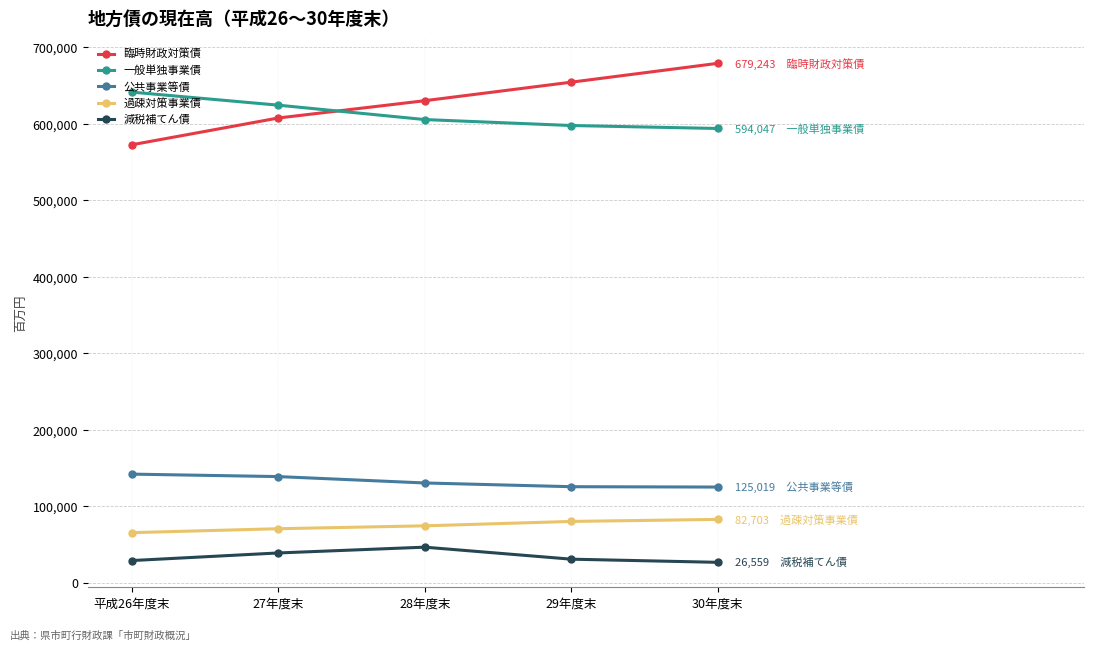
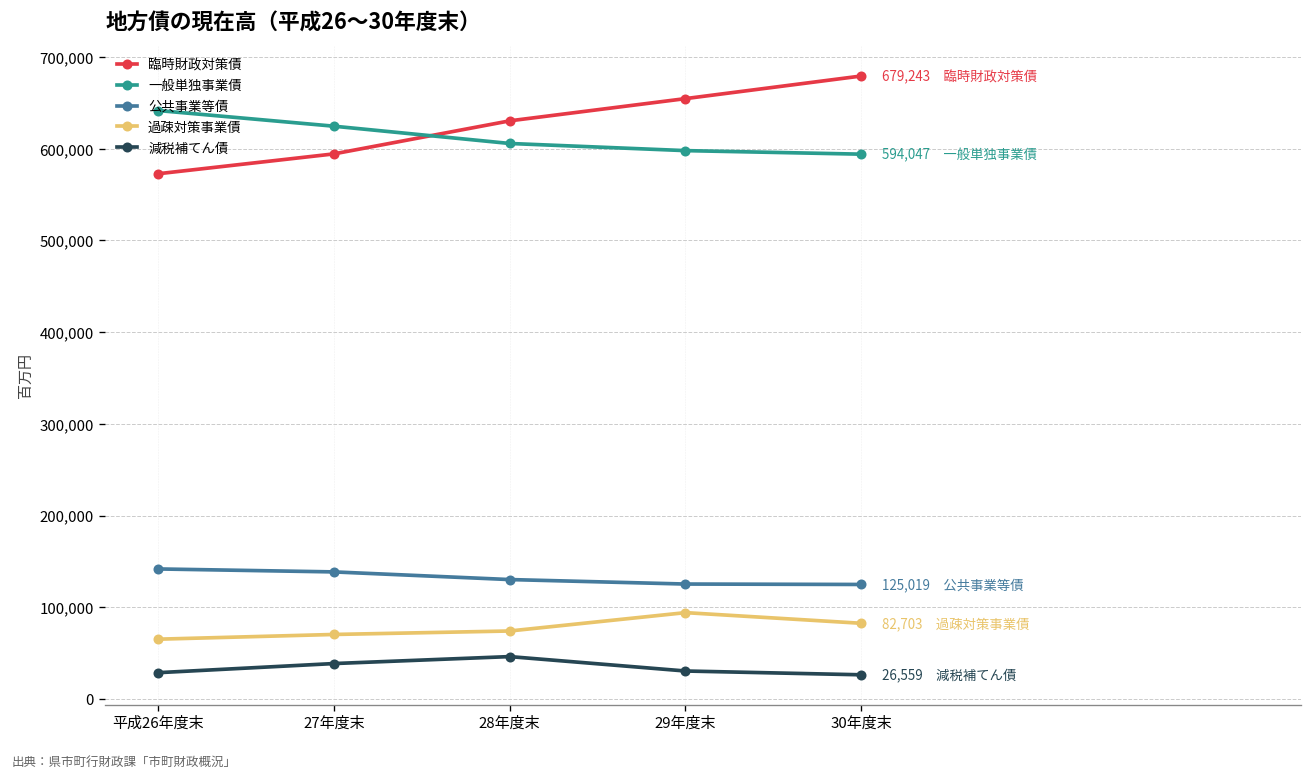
臨時財政対策債, 27年度末: 610,000 -> 590,000
過疎対策事業債, 29年度末: 80,000 -> 90,000
